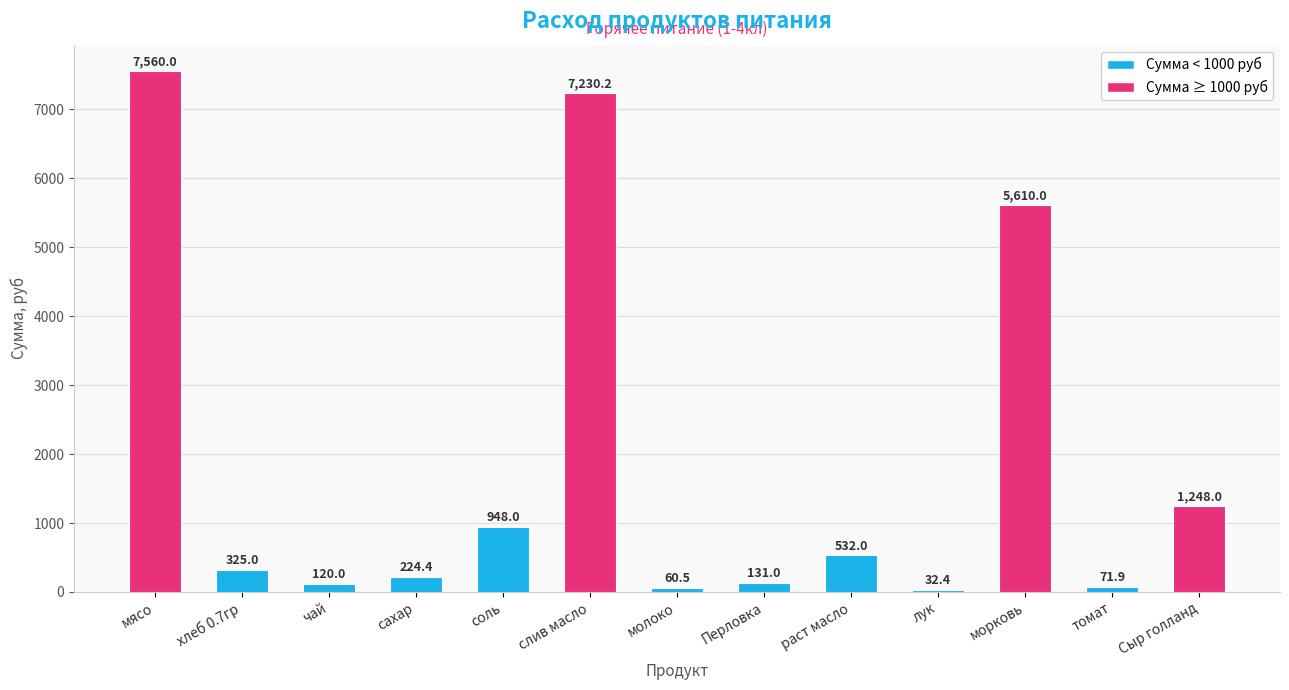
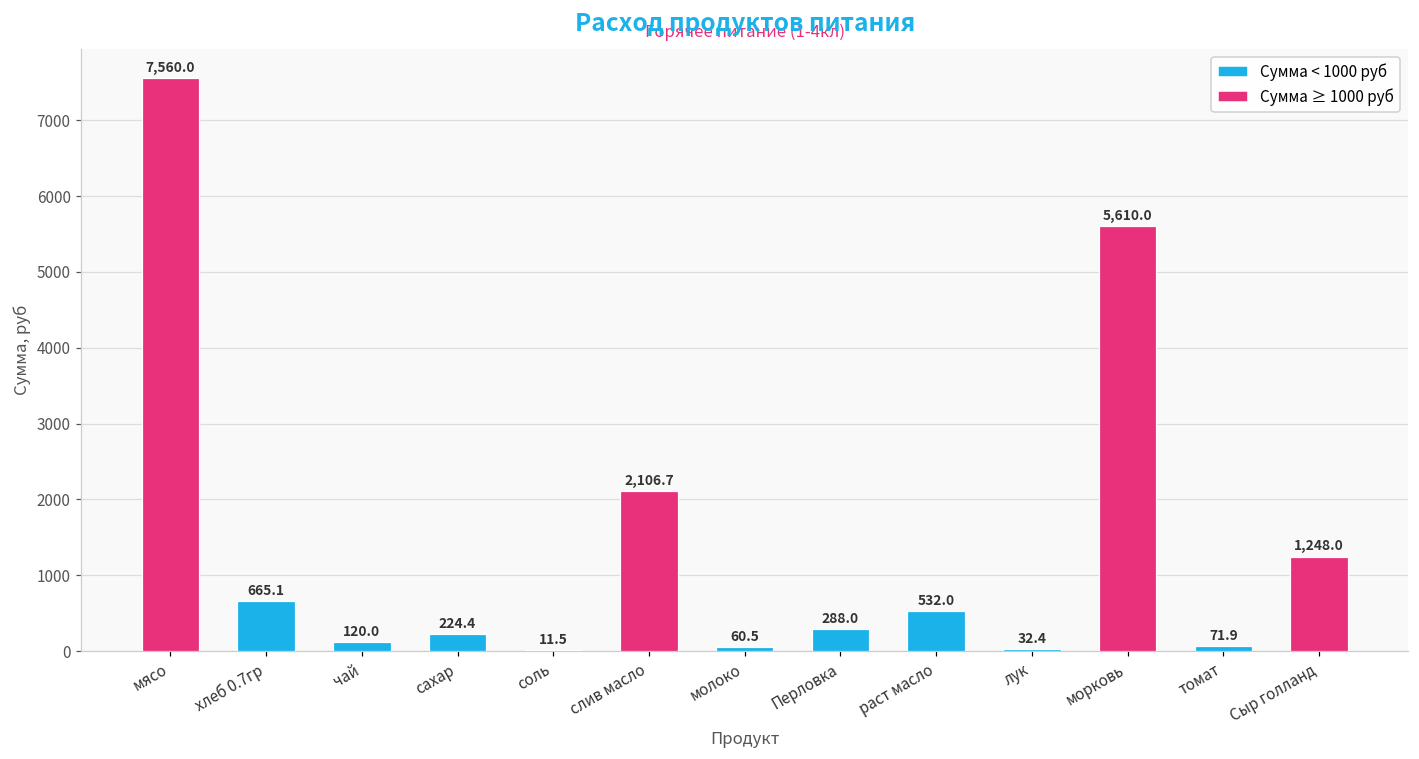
хлеб 0.7гр: 325.0 -> 665.1
соль: 948.0 -> 11.5
слив масло: 7,230.2 -> 2,106.7
Перловка: 131.0 -> 288.0
